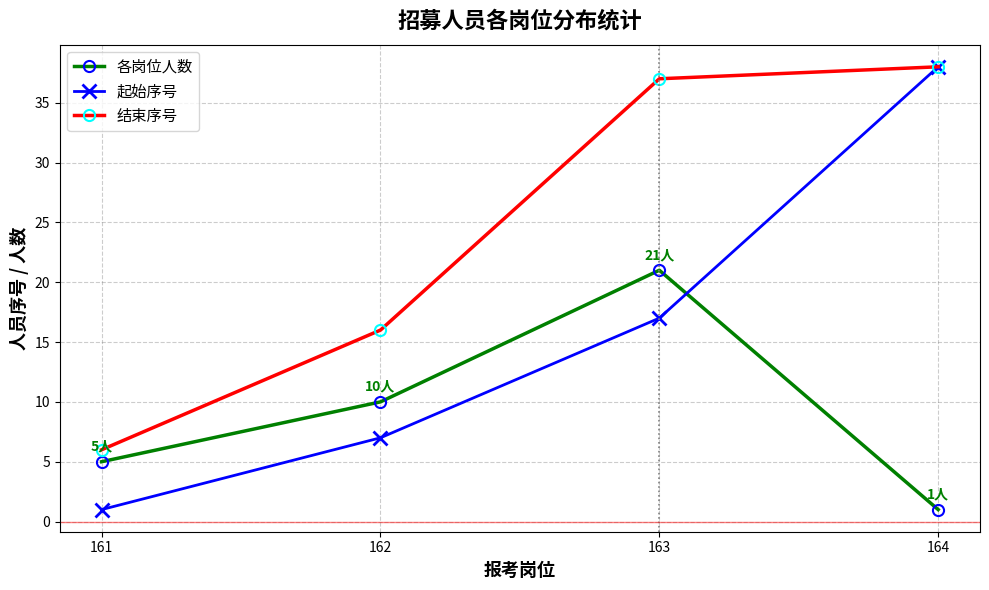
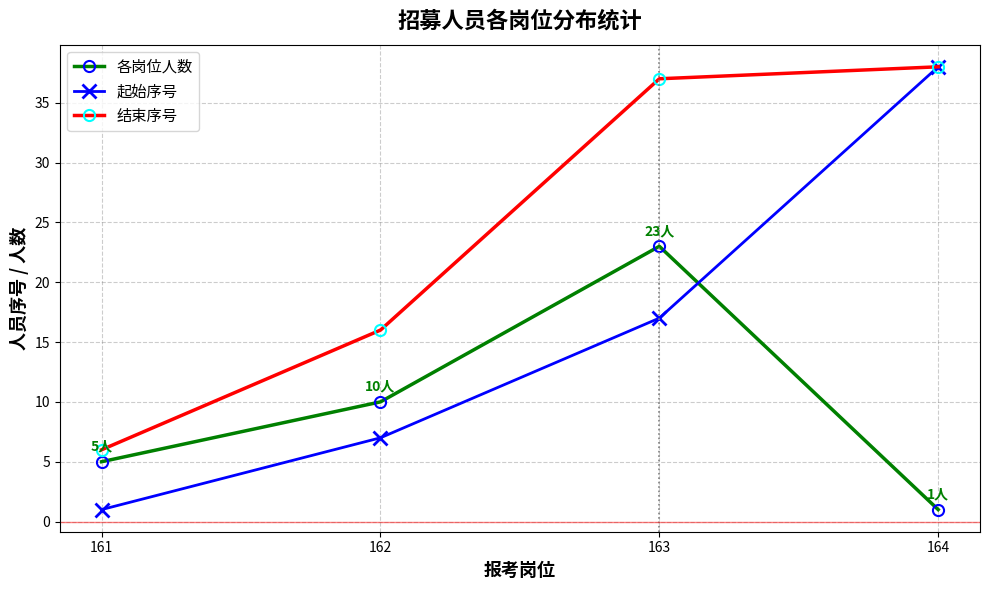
各岗位人数, 163: 21人 -> 23人
